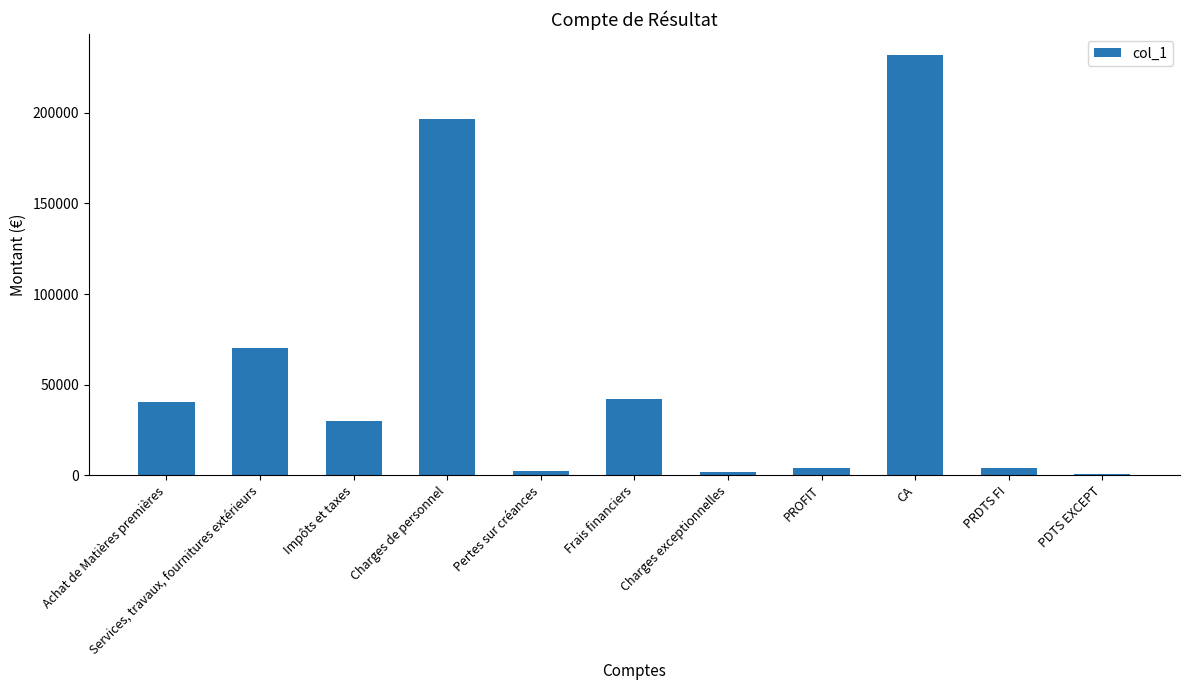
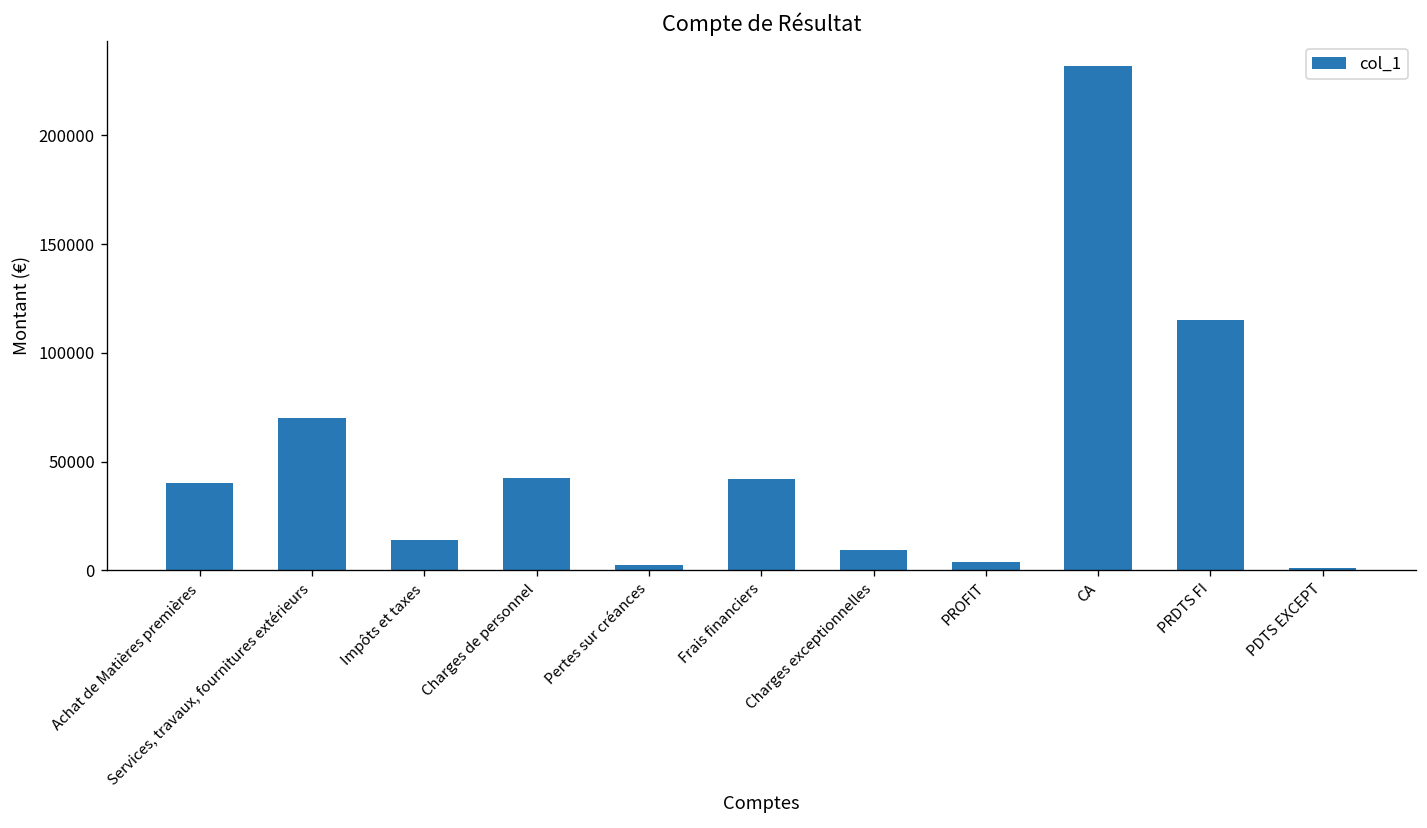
Impôts et taxes: 30000 -> 14000
Charges de personnel: 197000 -> 43000
Charges exceptionnelles: 2000 -> 9000
PRDTS FI: 4000 -> 115000
